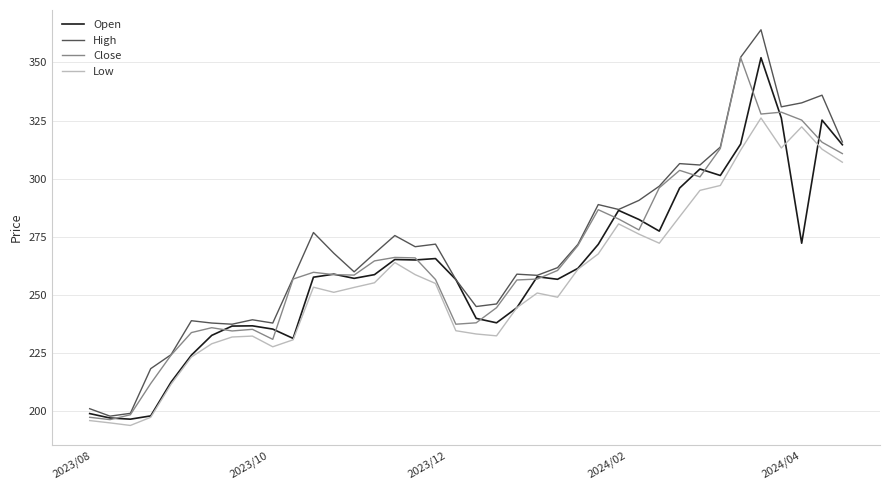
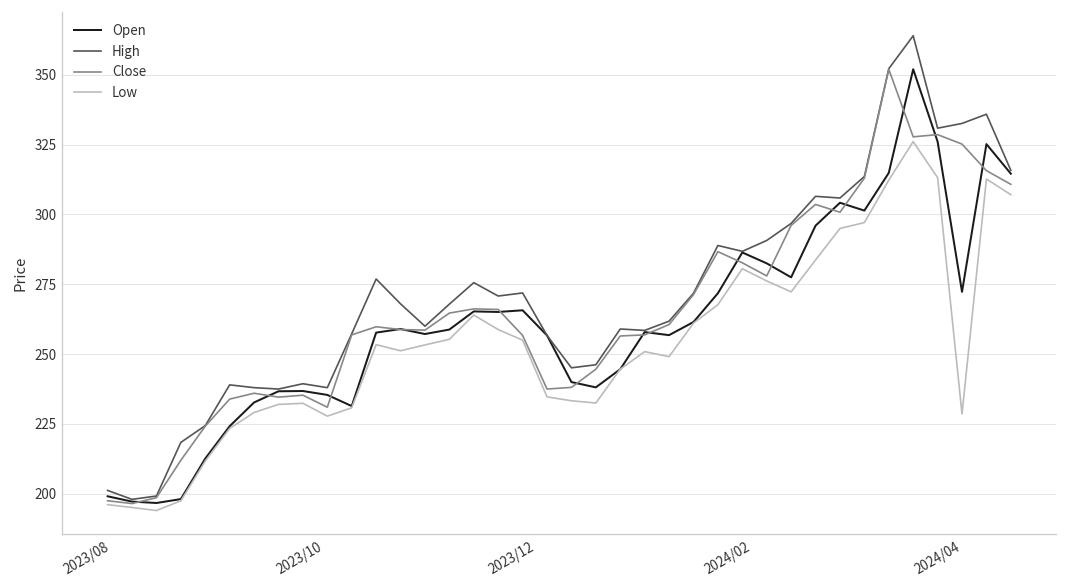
Low, 2024/04: 322 -> 229
